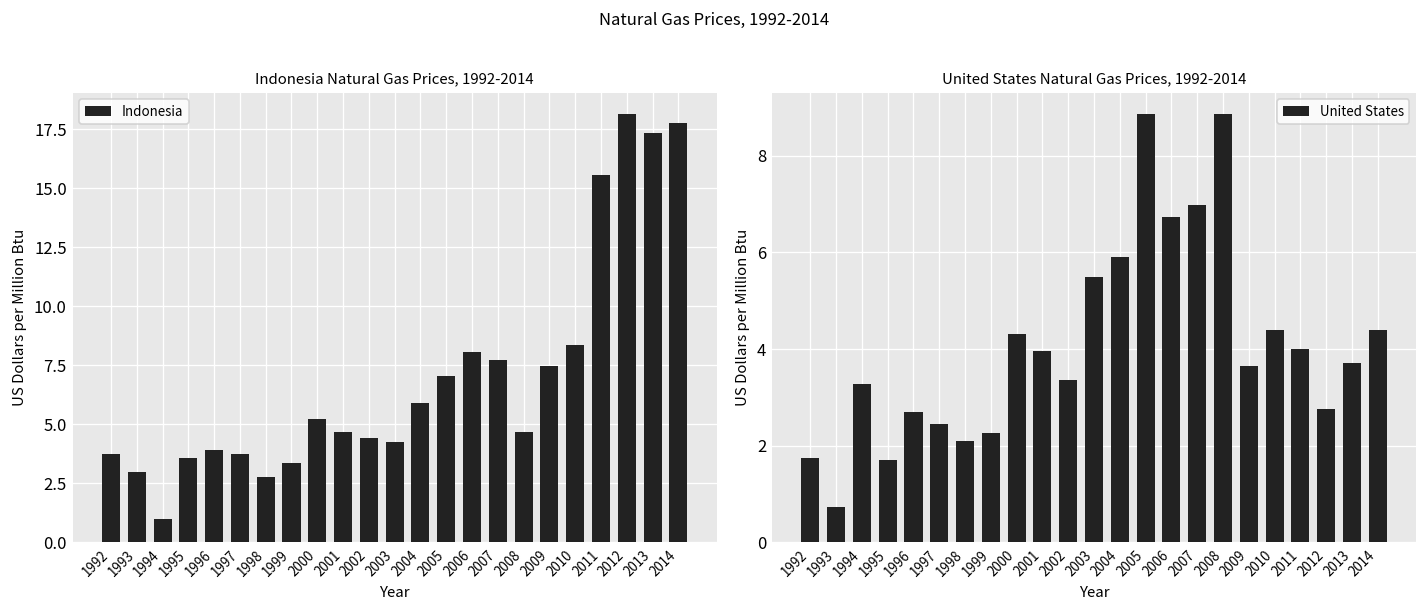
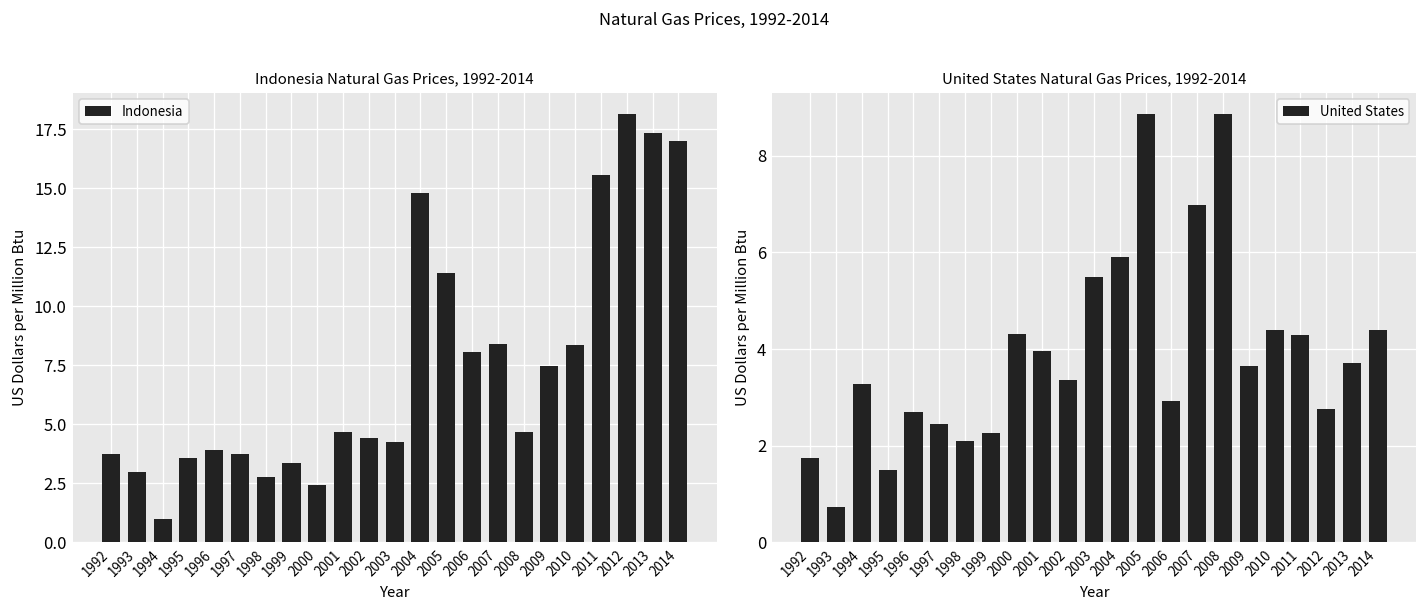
Indonesia Natural Gas Prices, 1992-2014, 2000: 5.2 -> 2.4
Indonesia Natural Gas Prices, 1992-2014, 2004: 5.9 -> 14.8
Indonesia Natural Gas Prices, 1992-2014, 2005: 7.0 -> 11.4
Indonesia Natural Gas Prices, 1992-2014, 2007: 7.7 -> 8.4
Indonesia Natural Gas Prices, 1992-2014, 2014: 17.8 -> 17.0
United States Natural Gas Prices, 1992-2014, 1995: 1.7 -> 1.5
United States Natural Gas Prices, 1992-2014, 2006: 6.7 -> 2.9
United States Natural Gas Prices, 1992-2014, 2011: 4.0 -> 4.3
